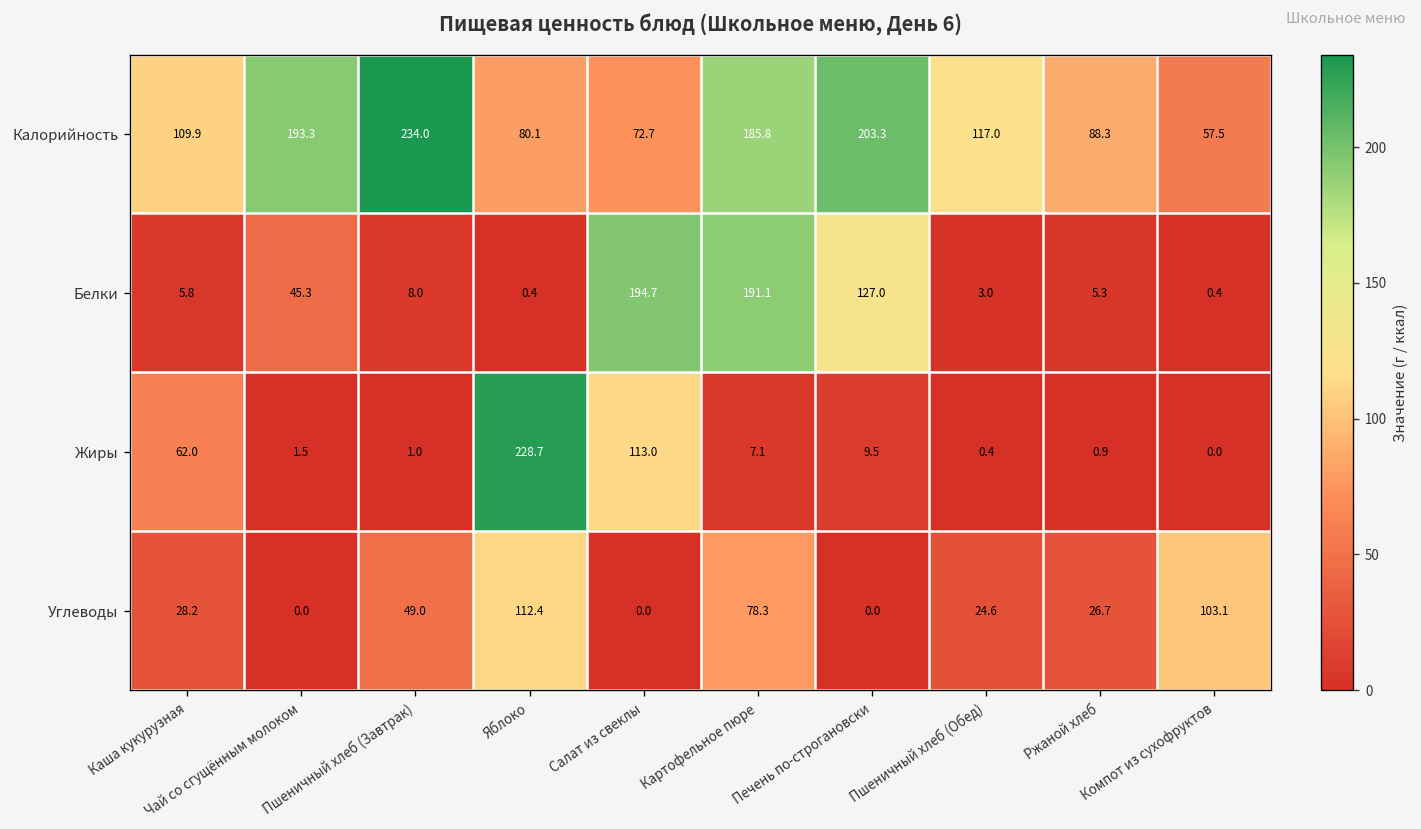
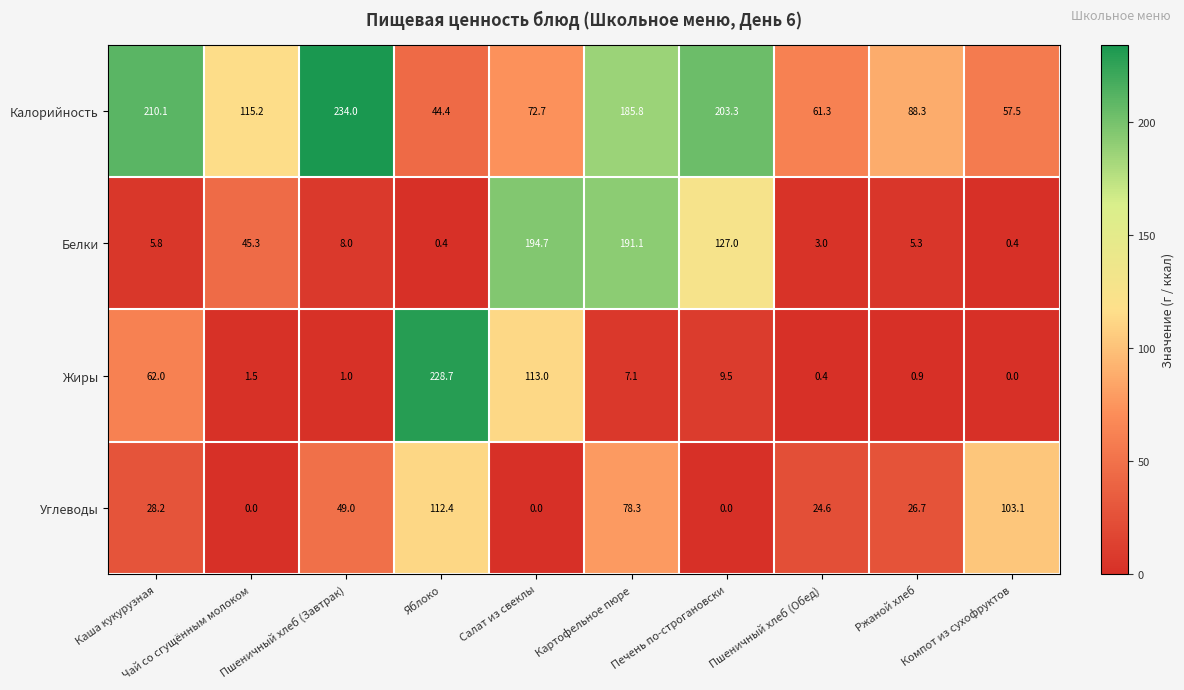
Калорийность, Каша кукурузная: 109.9 -> 210.1
Калорийность, Чай со сгущённым молоком: 193.3 -> 115.2
Калорийность, Яблоко: 80.1 -> 44.4
Калорийность, Пшеничный хлеб (Обед): 117.0 -> 61.3
